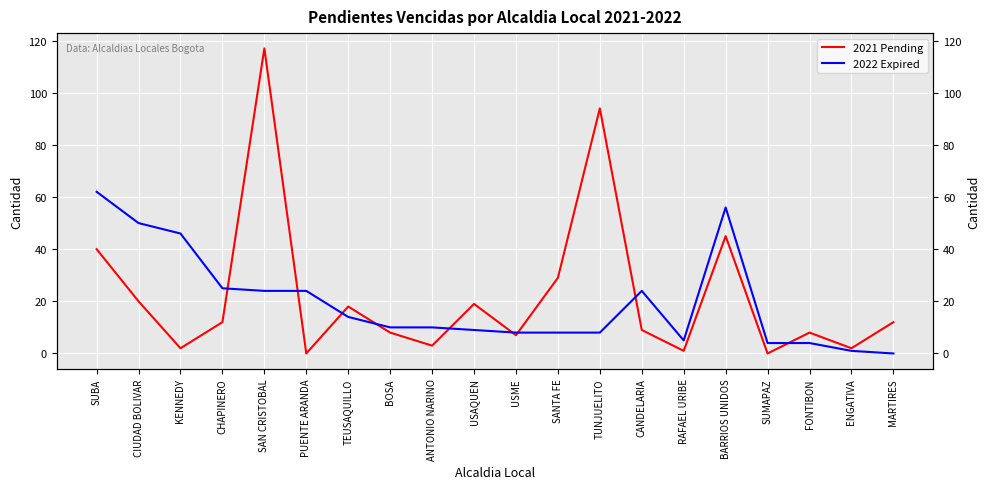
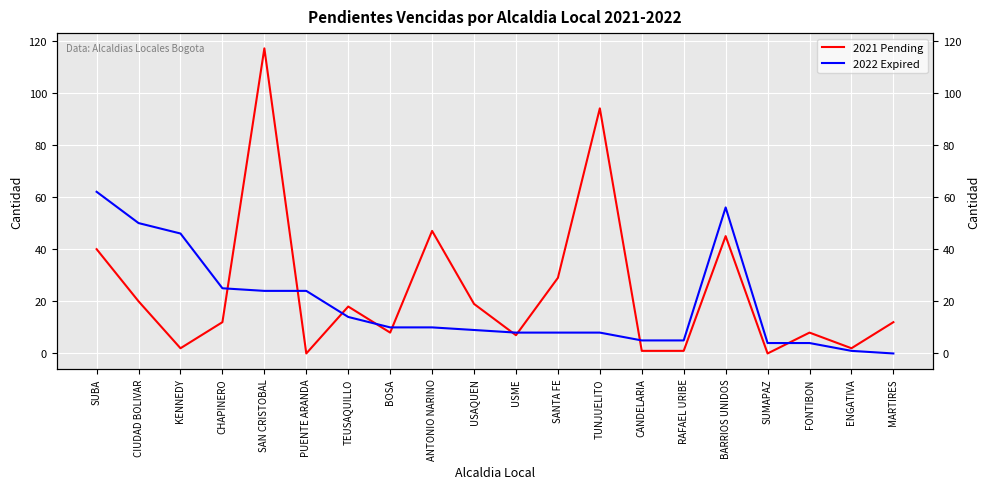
2021 Pending, ANTONIO NARINO: 3 -> 47
2021 Pending, CANDELARIA: 9 -> 1
2022 Expired, CANDELARIA: 24 -> 5
